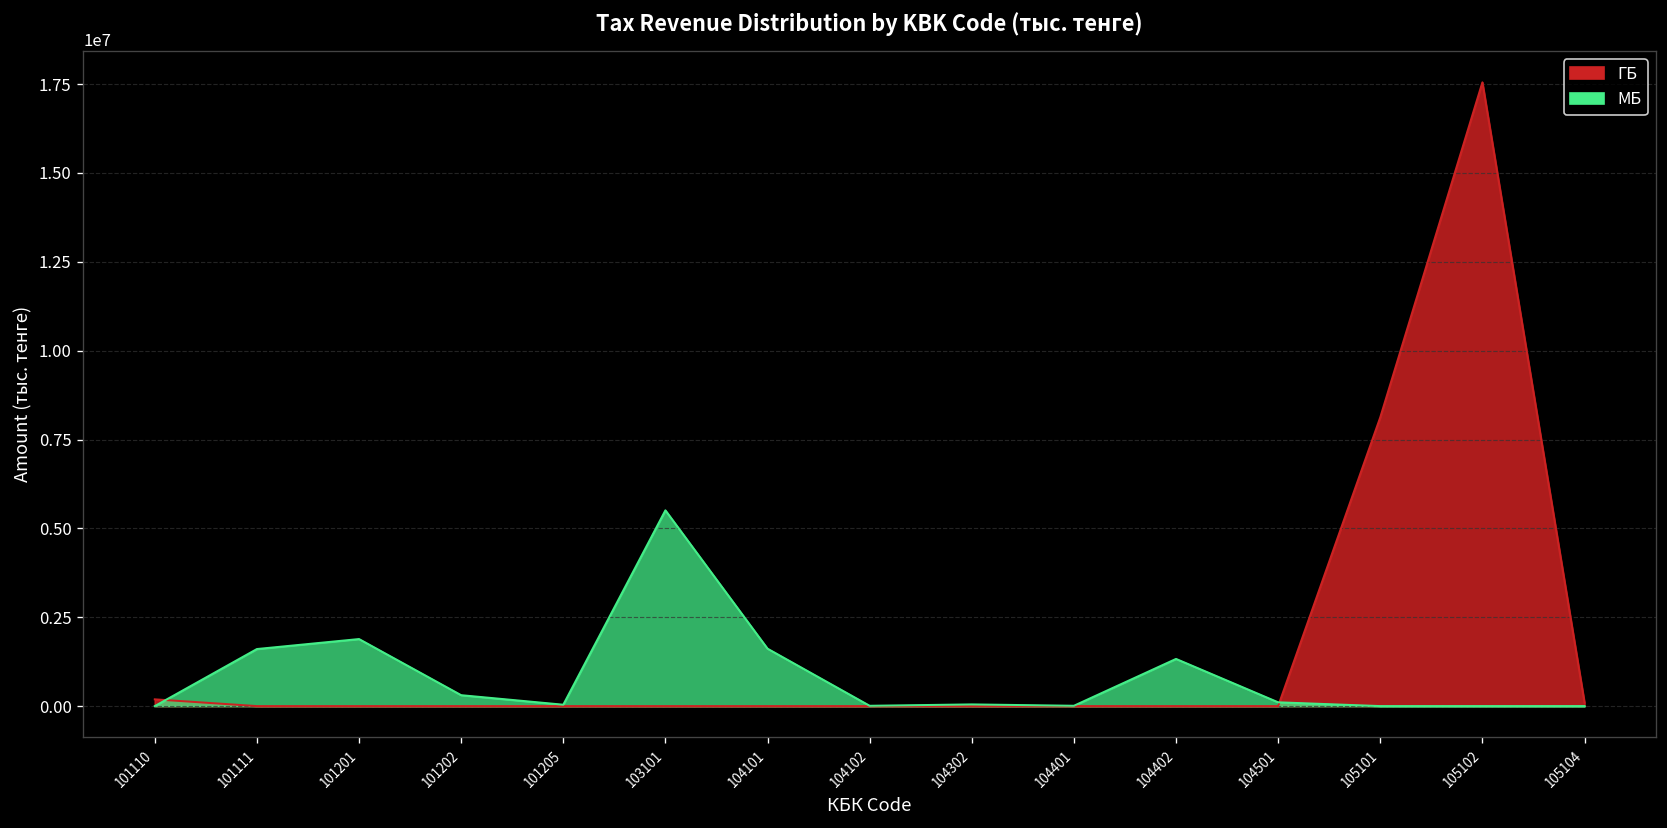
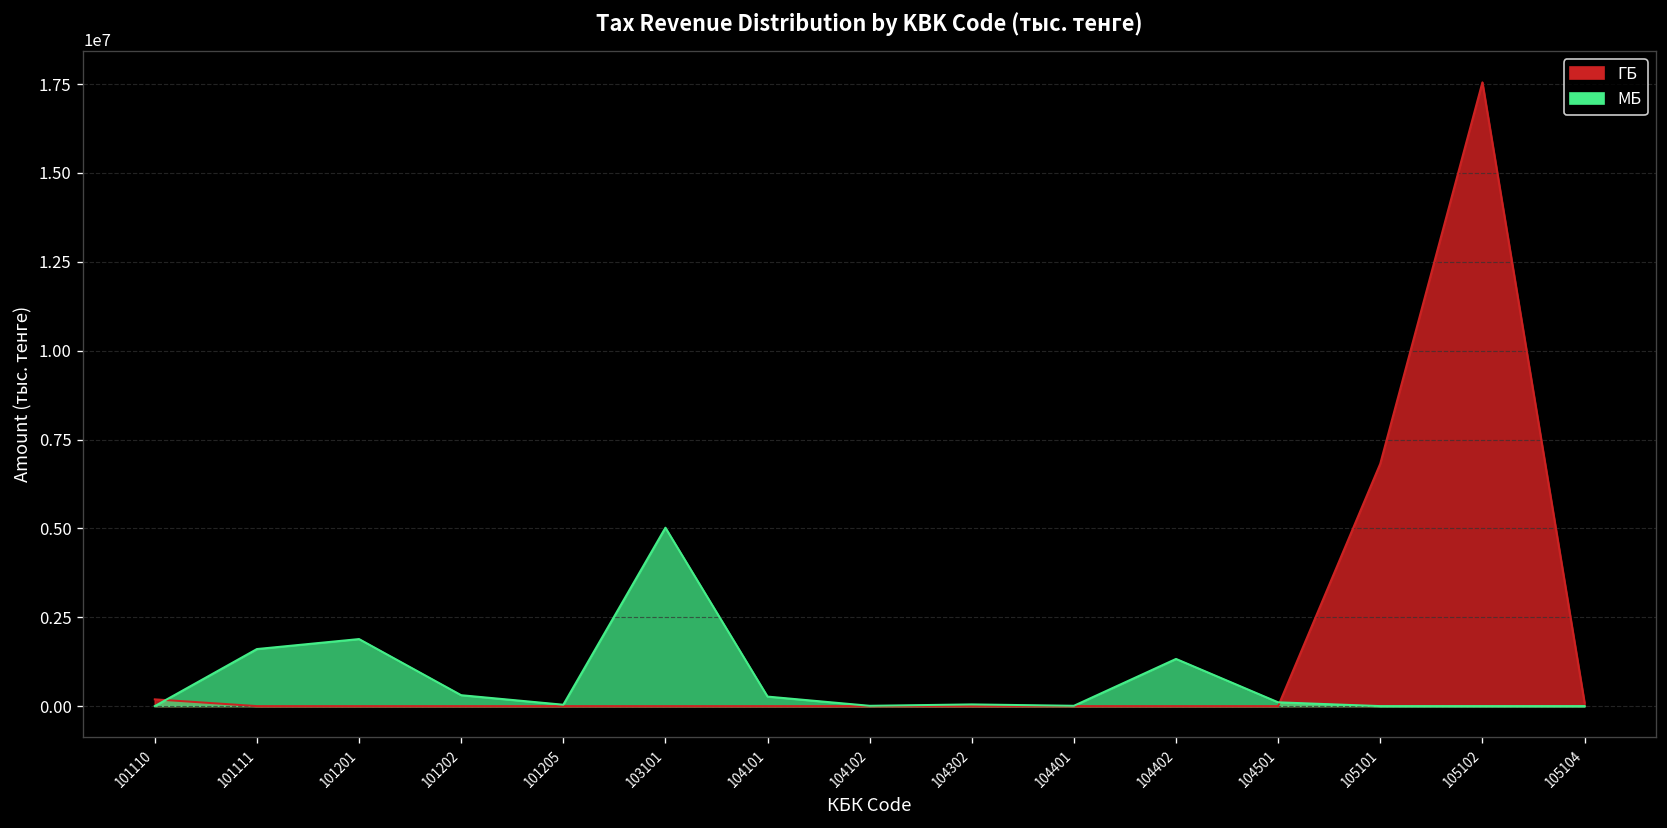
МБ, 103101: 5500000 -> 5000000
МБ, 104101: 1600000 -> 300000
ГБ, 105101: 8100000 -> 6800000
